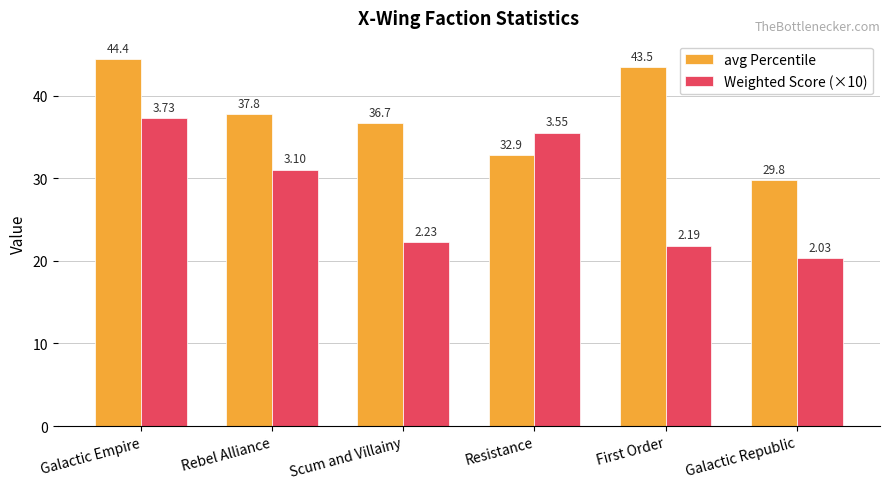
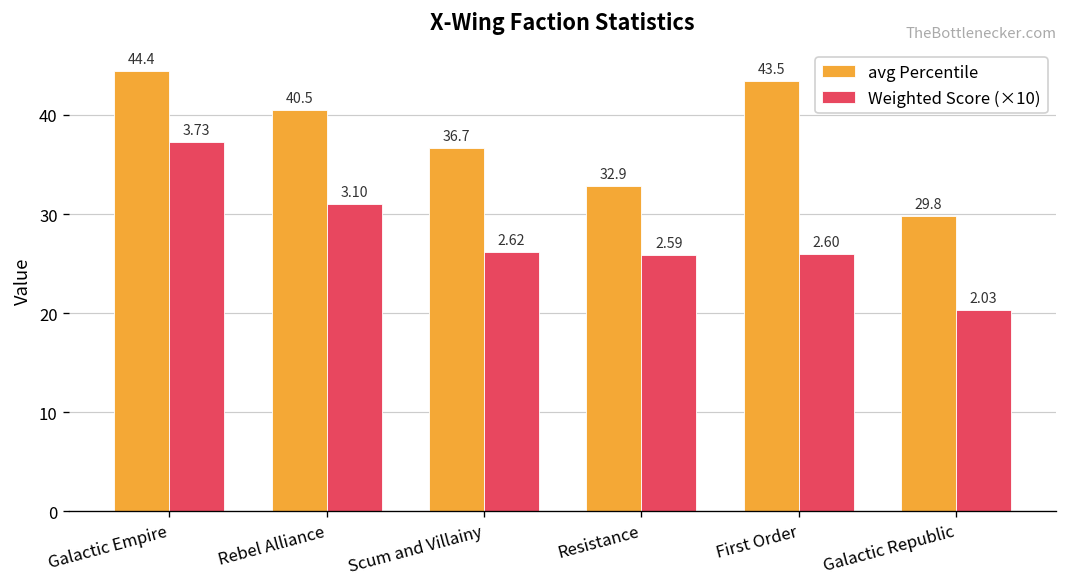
avg Percentile, Rebel Alliance: 37.8 -> 40.5
Weighted Score (×10), Scum and Villainy: 2.23 -> 2.62
Weighted Score (×10), Resistance: 3.55 -> 2.59
Weighted Score (×10), First Order: 2.19 -> 2.60
